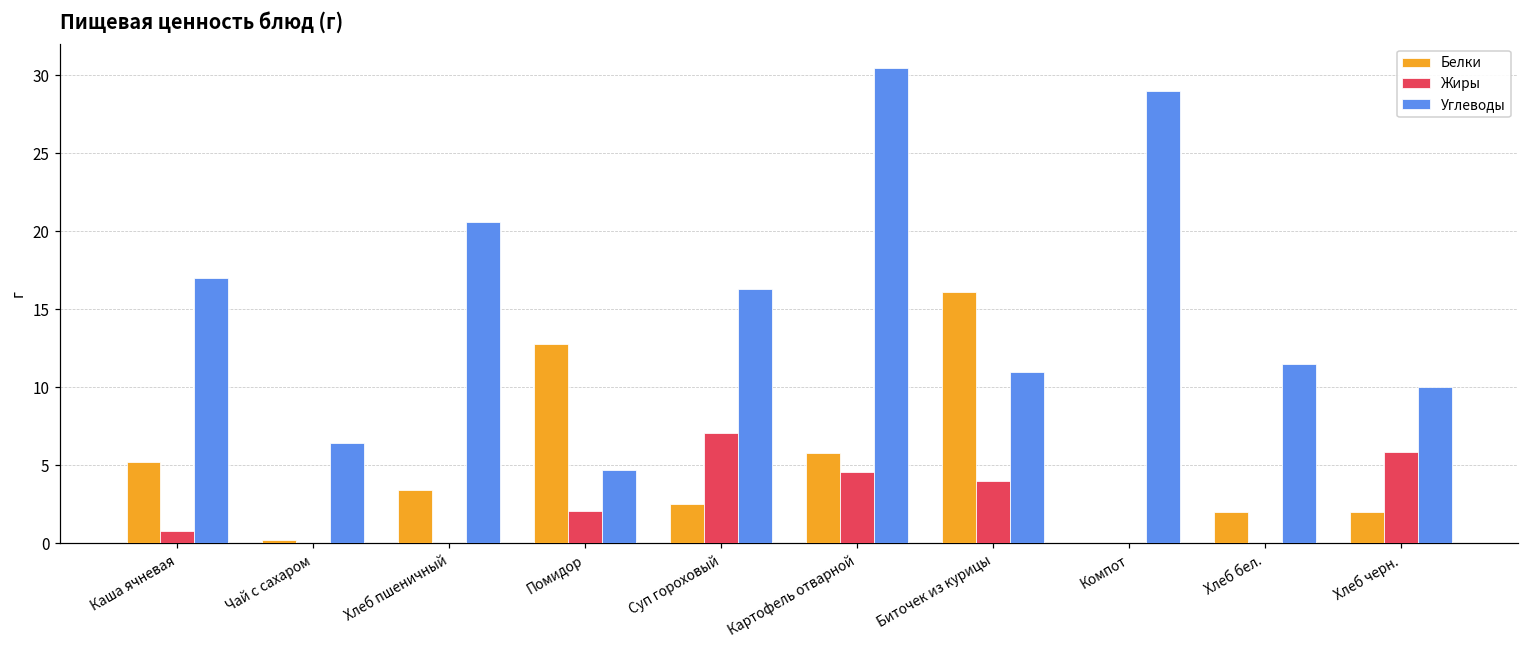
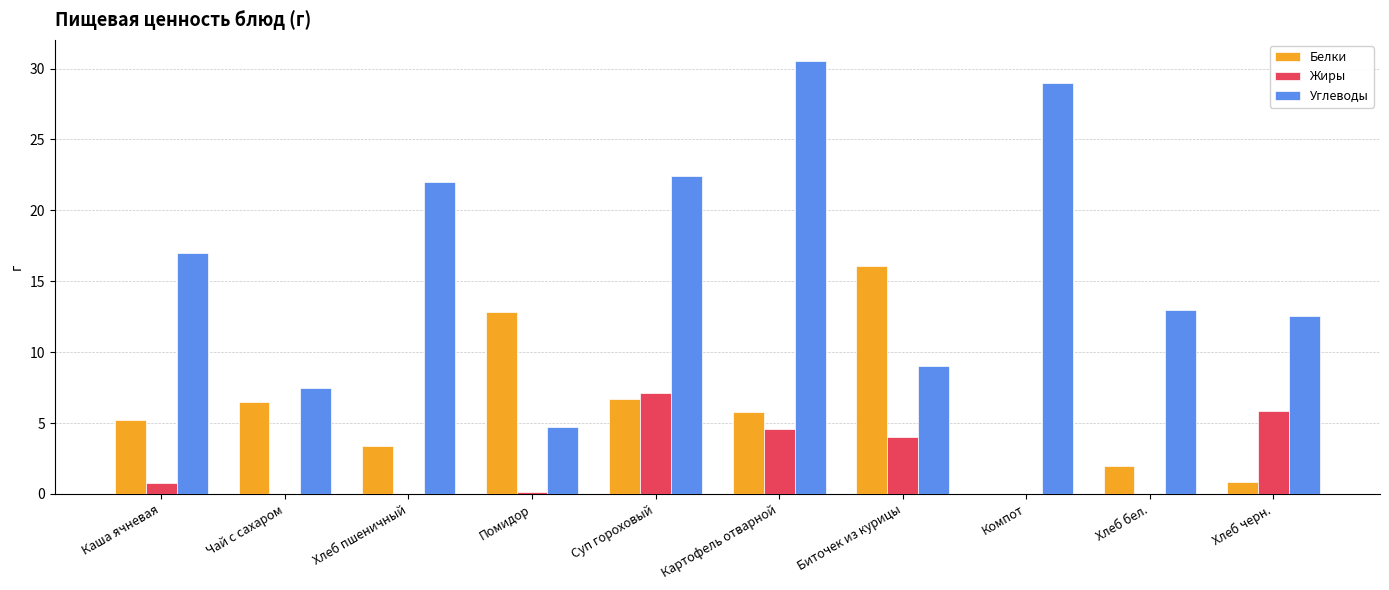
Белки, Чай с сахаром: 0.2 -> 6.5
Углеводы, Чай с сахаром: 6.4 -> 7.5
Углеводы, Хлеб пшеничный: 20.6 -> 22.0
Жиры, Помидор: 2.1 -> 0.1
Белки, Суп гороховый: 2.5 -> 6.7
Углеводы, Суп гороховый: 16.3 -> 22.4
Углеводы, Биточек из курицы: 11 -> 9
Углеводы, Хлеб бел.: 11.5 -> 13.0
Белки, Хлеб черн.: 2.0 -> 0.8
Углеводы, Хлеб черн.: 10.0 -> 12.6
